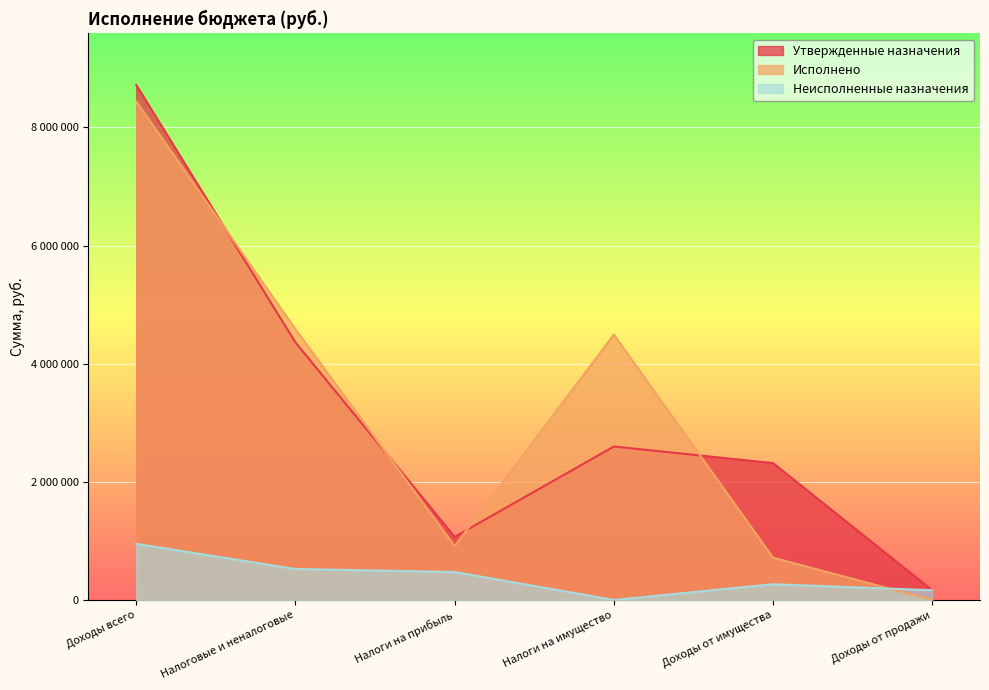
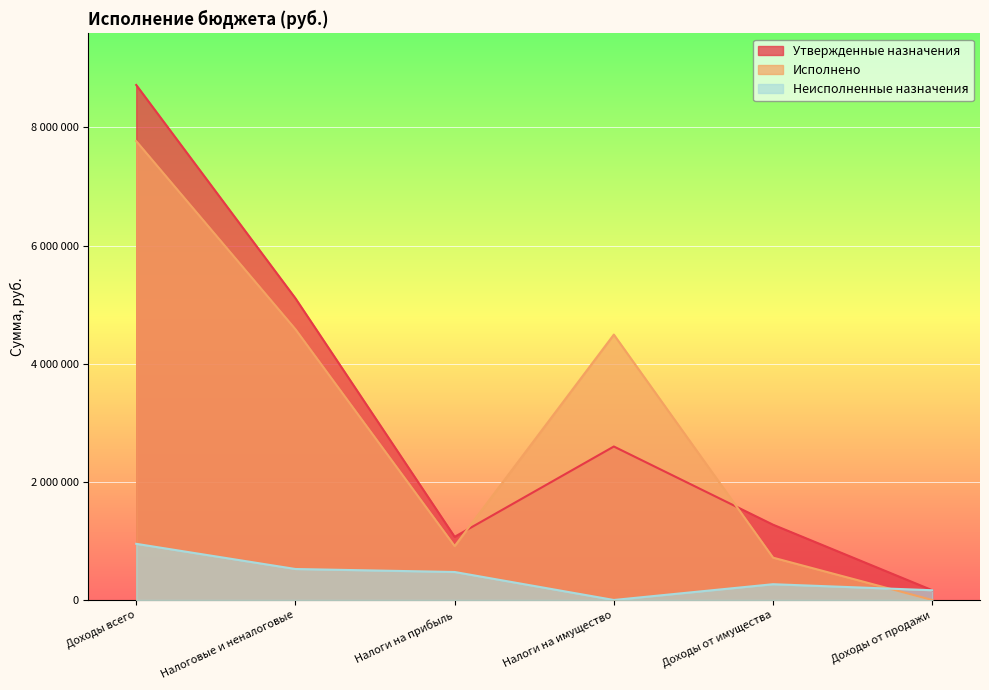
Исполнено, Доходы всего: 8400000 -> 7800000
Утвержденные назначения, Налоговые и неналоговые: 4400000 -> 5100000
Утвержденные назначения, Доходы от имущества: 2300000 -> 1300000
